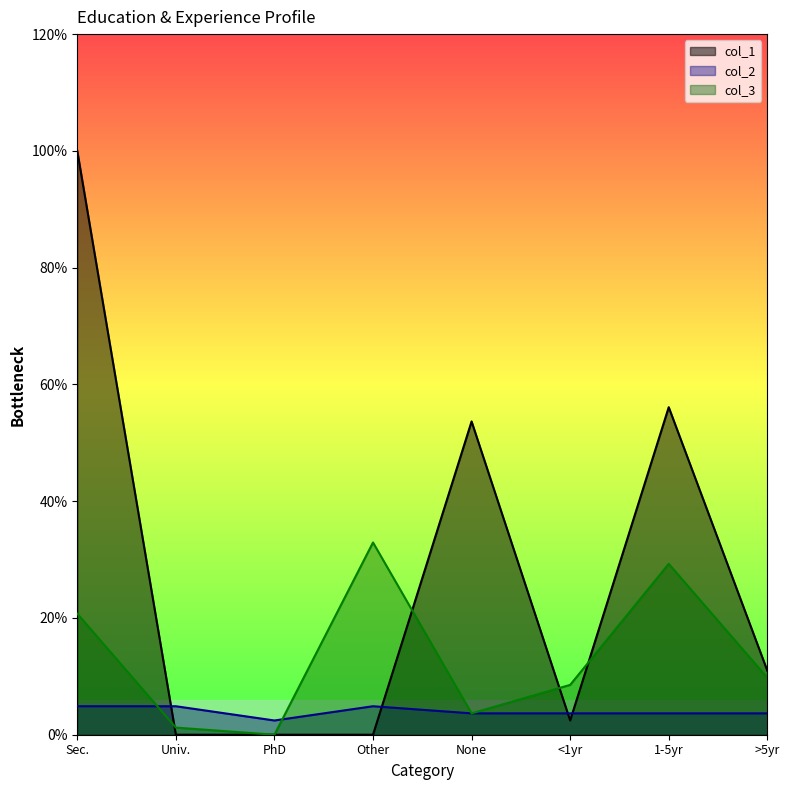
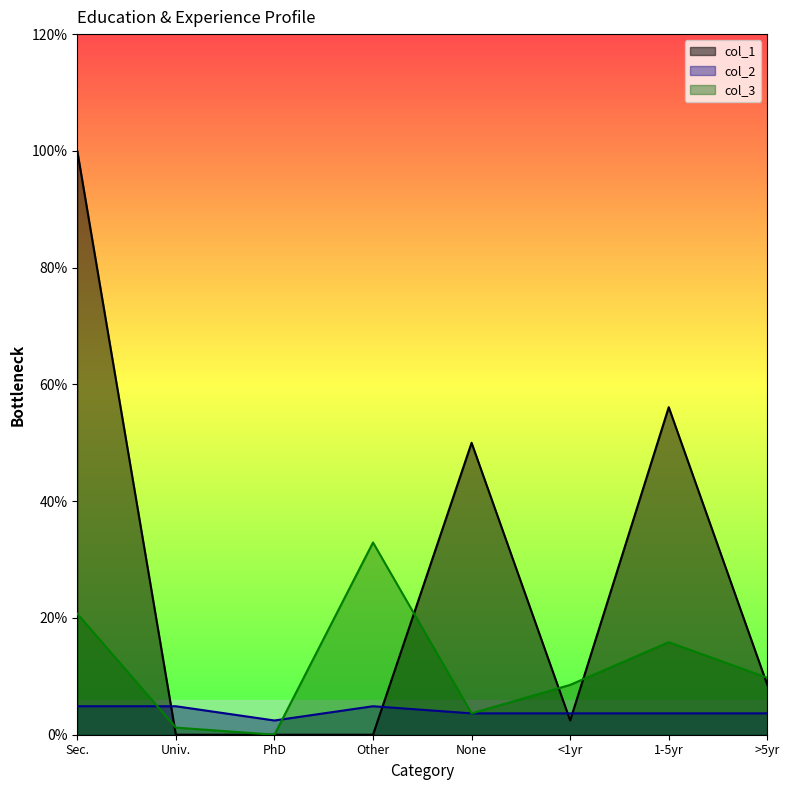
col_1, None: 54% -> 50%
col_3, 1-5yr: 29% -> 16%
col_1, >5yr: 11% -> 9%
